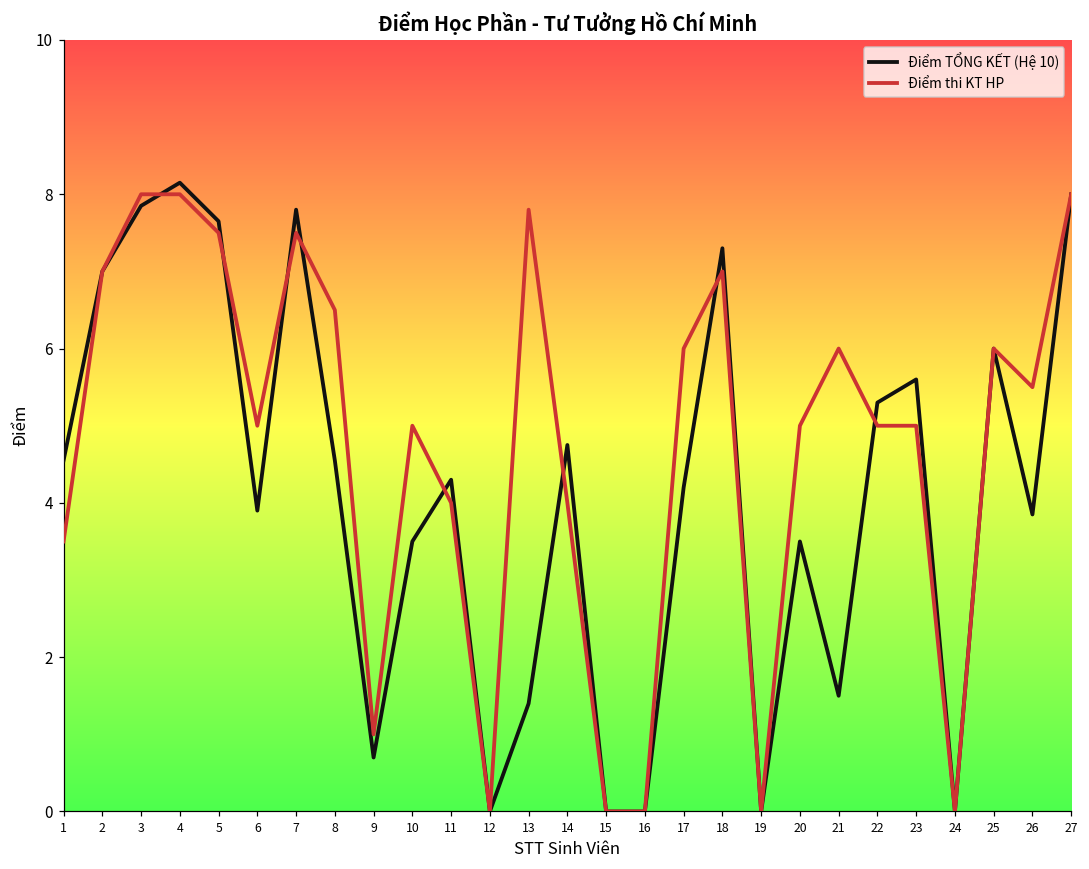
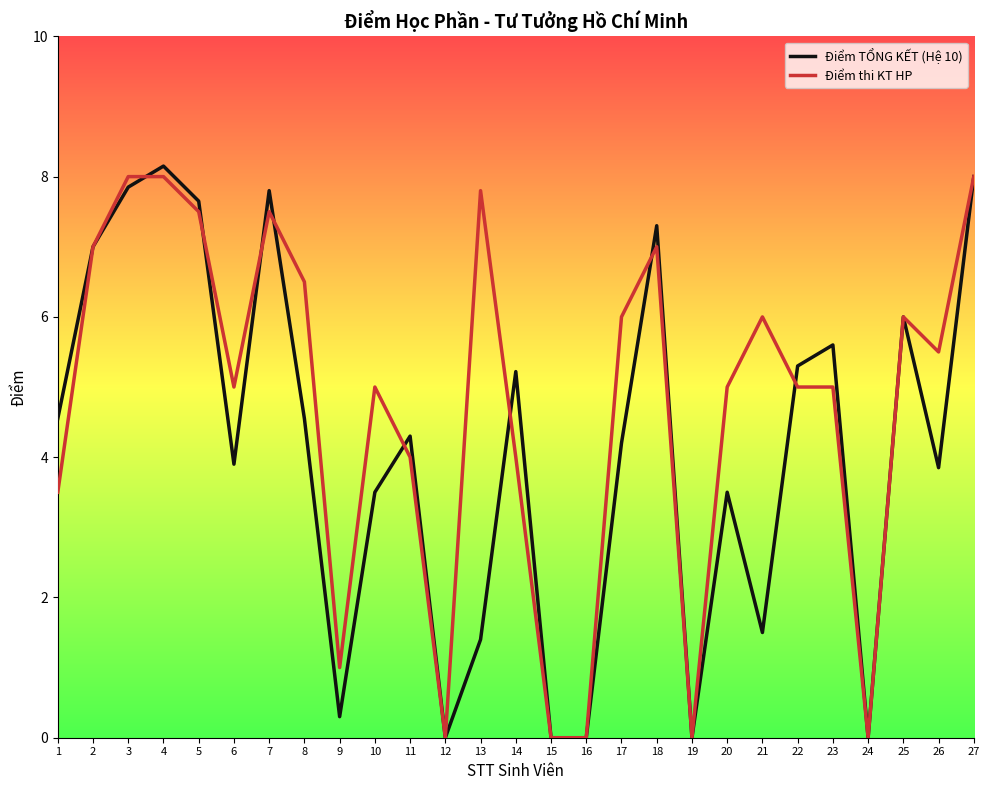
Điểm TỔNG KẾT (Hệ 10), 9: 0.7 -> 0.3
Điểm TỔNG KẾT (Hệ 10), 14: 4.8 -> 5.2
